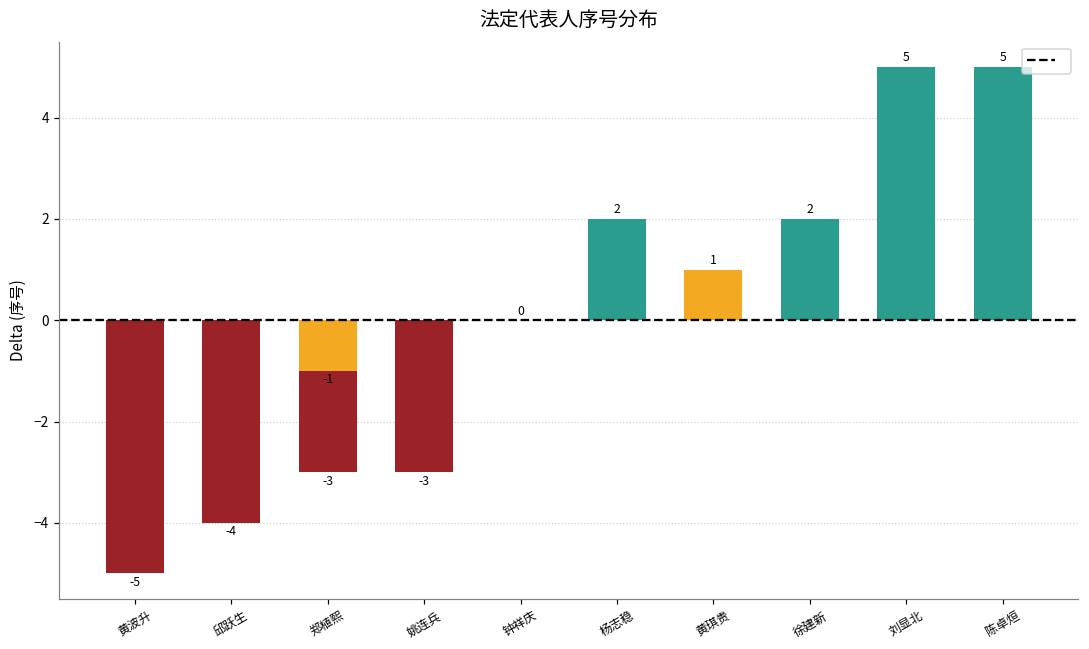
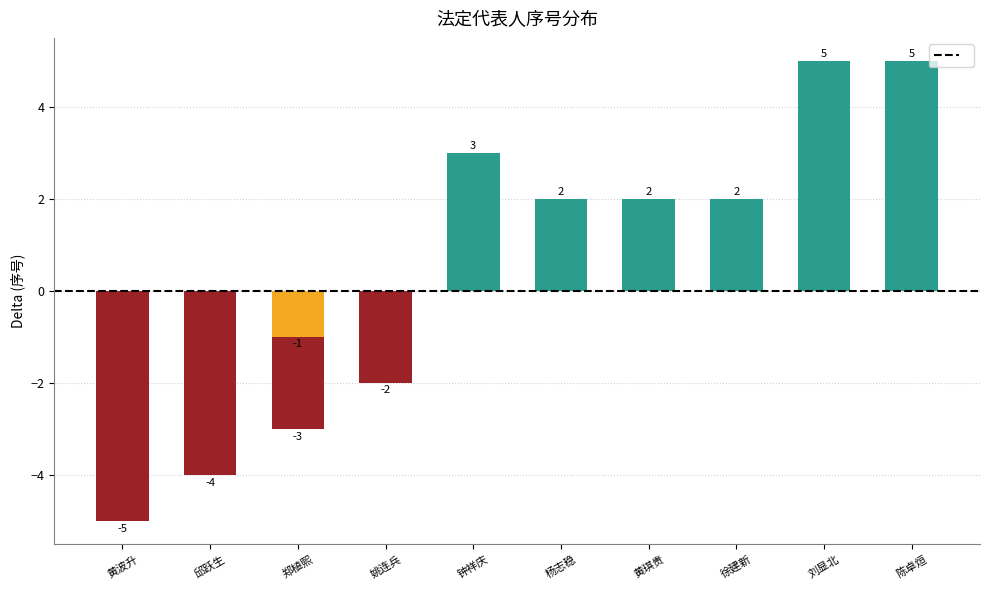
姚连兵: -3 -> -2
钟祥庆: 0 -> 3
黄琪贵: 1 -> 2
